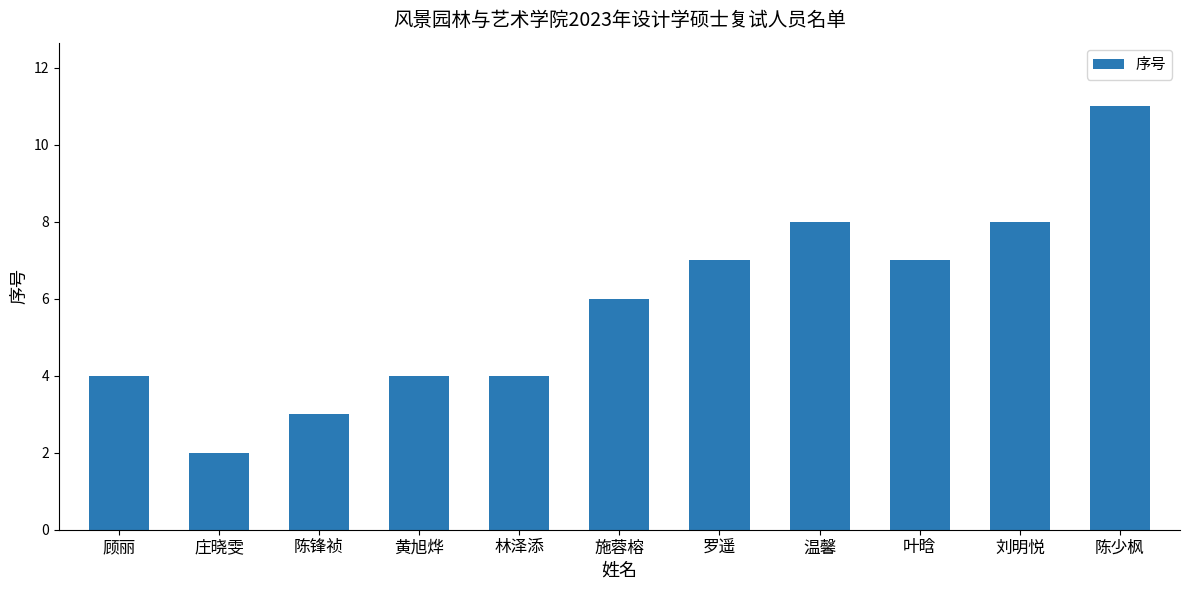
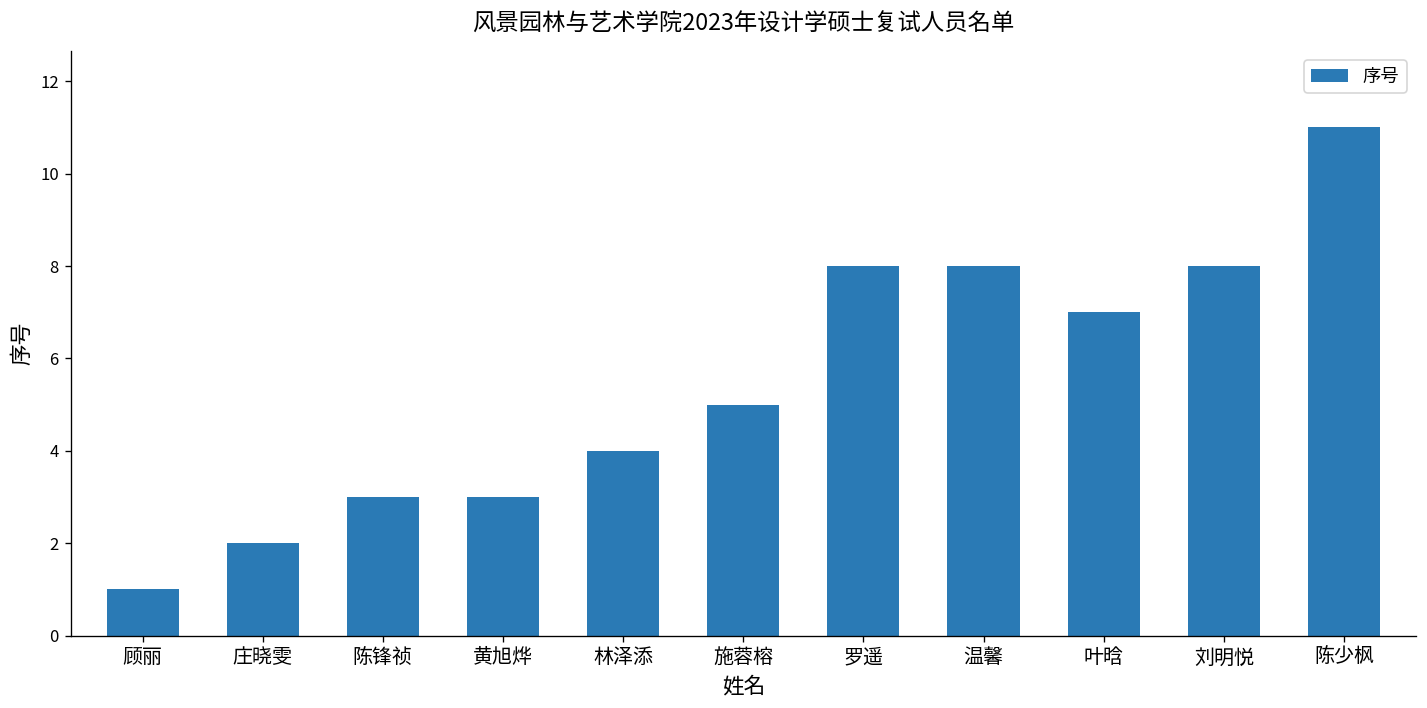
顾丽: 4 -> 1
黄旭烨: 4 -> 3
施蓉榕: 6 -> 5
罗遥: 7 -> 8
